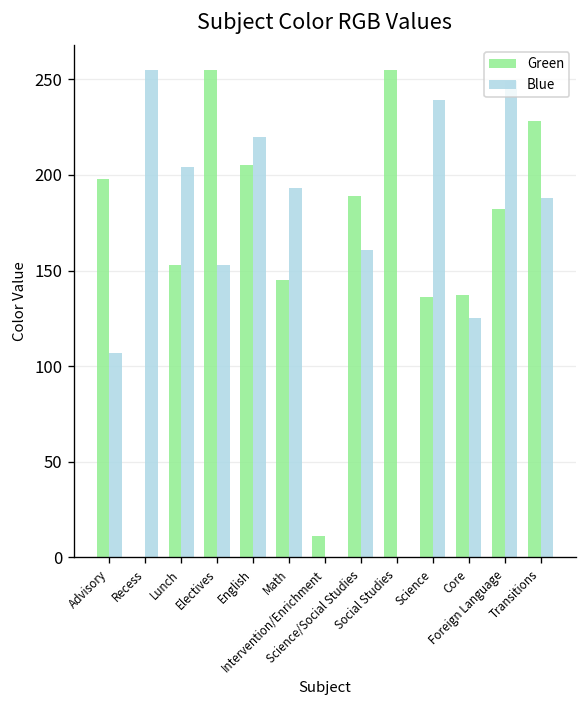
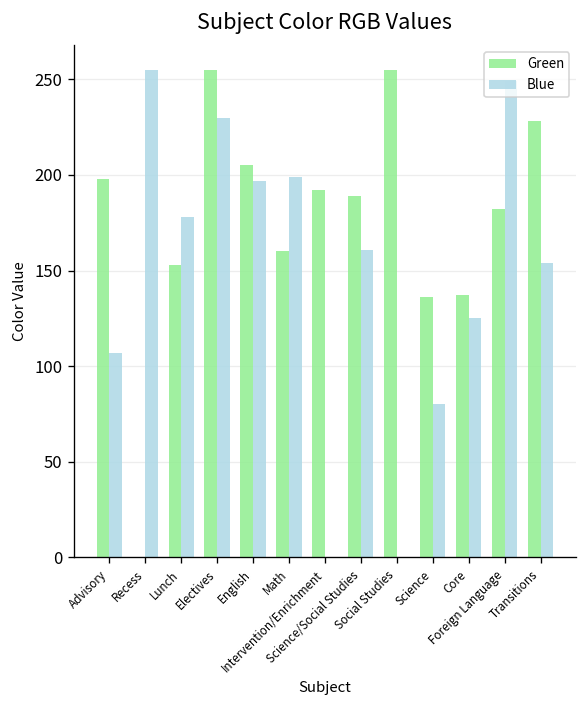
Blue, Lunch: 204 -> 178
Blue, Electives: 153 -> 230
Blue, English: 220 -> 197
Green, Math: 145 -> 160
Blue, Math: 193 -> 199
Green, Intervention/Enrichment: 11 -> 192
Blue, Science: 239 -> 80
Blue, Transitions: 188 -> 154
